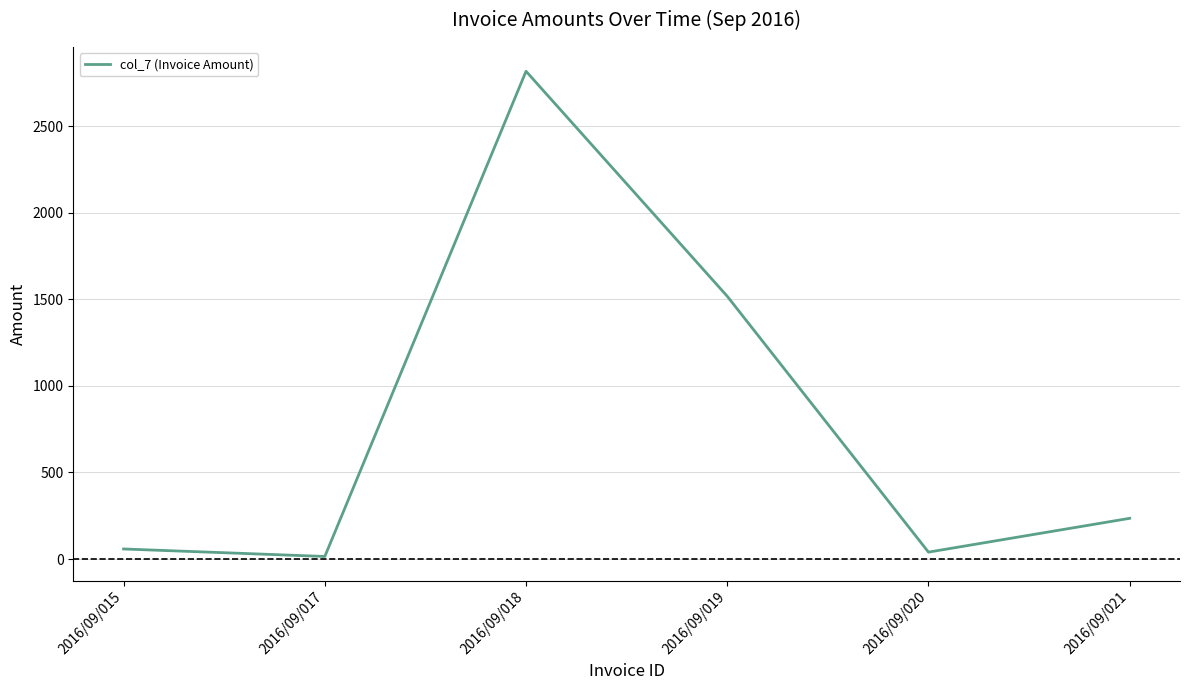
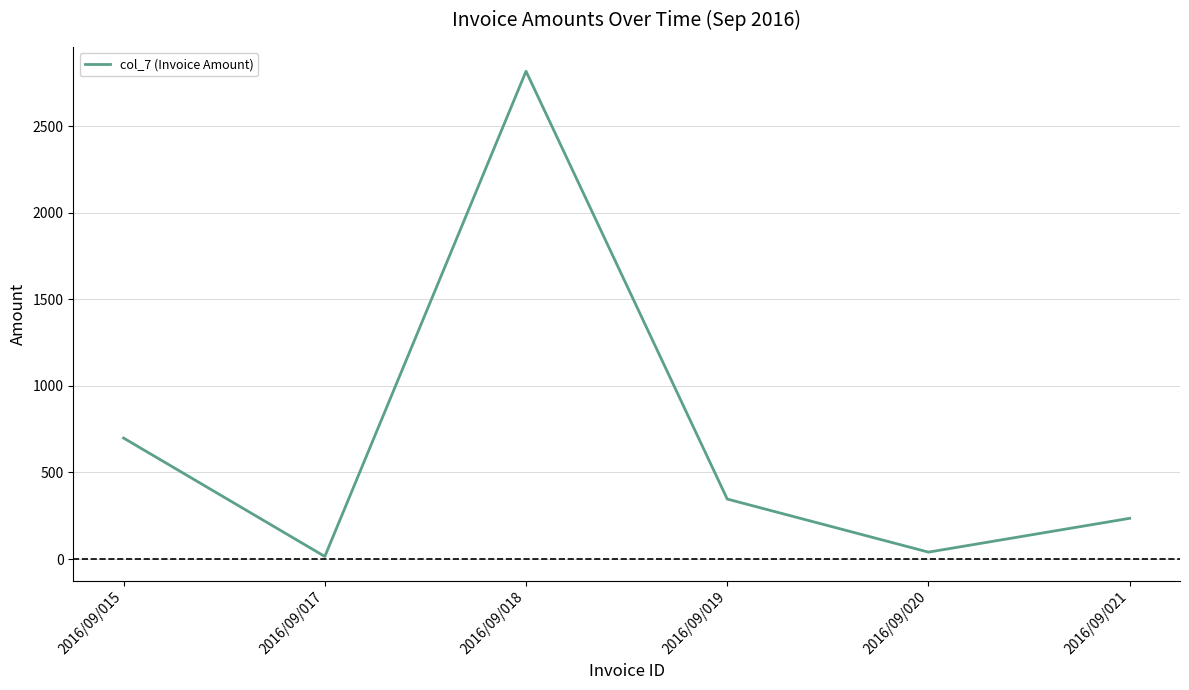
2016/09/015: 60 -> 700
2016/09/019: 1520 -> 350
